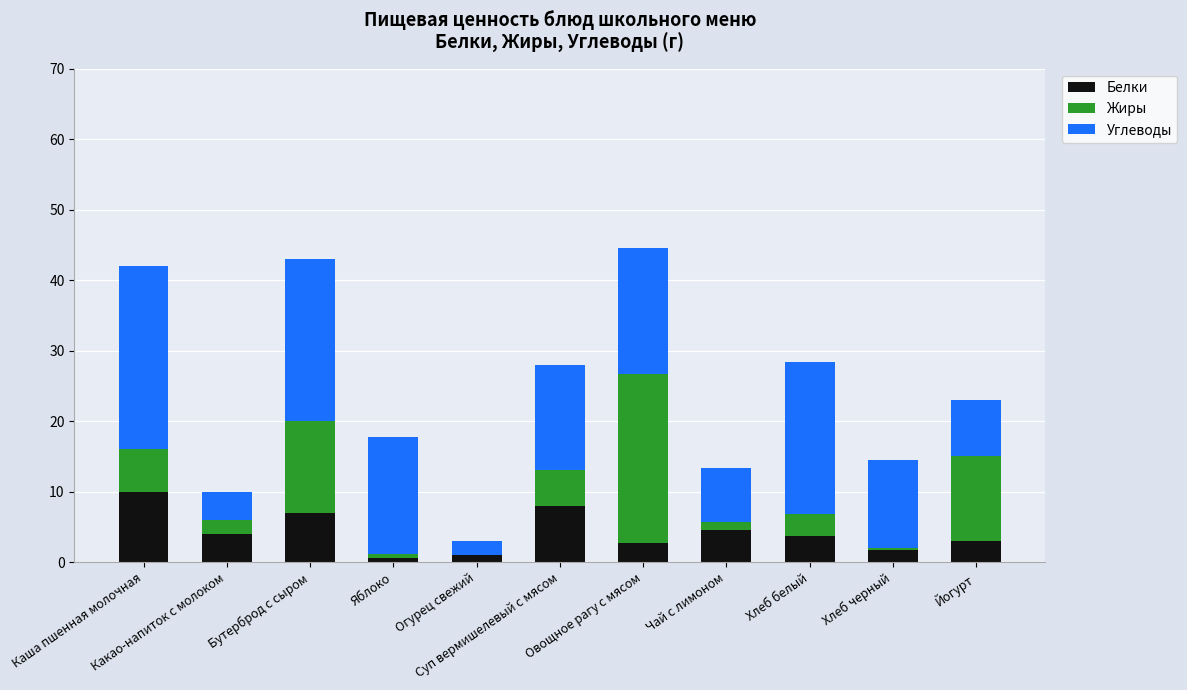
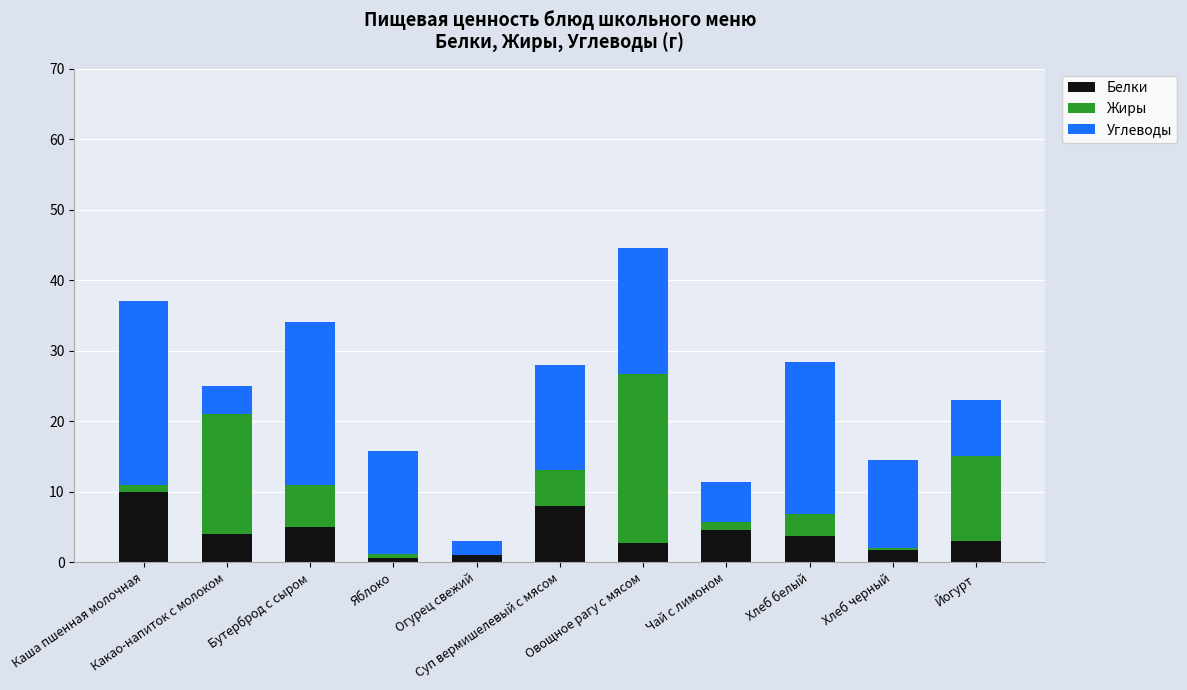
Жиры, Каша пшенная молочная: 6 -> 1
Жиры, Какао-напиток с молоком: 2 -> 17
Белки, Бутерброд с сыром: 7 -> 5
Жиры, Бутерброд с сыром: 13 -> 6
Углеводы, Яблоко: 17 -> 15
Углеводы, Чай с лимоном: 8 -> 6
